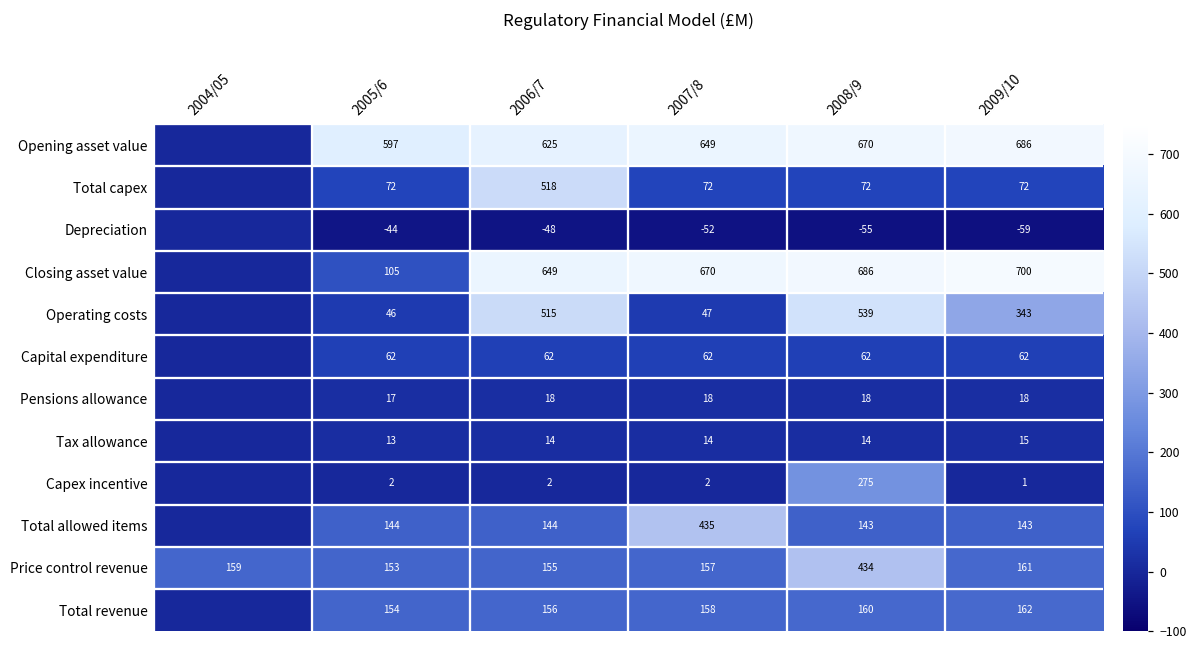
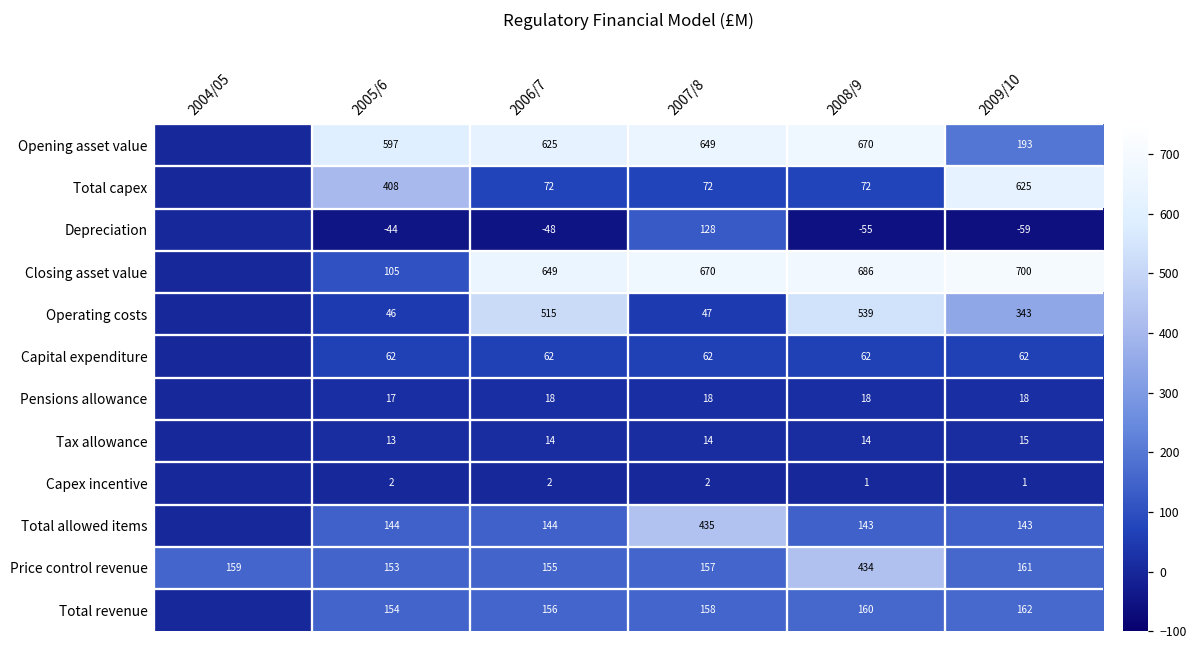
Opening asset value, 2009/10: 686 -> 193
Total capex, 2005/6: 72 -> 408
Total capex, 2006/7: 518 -> 72
Total capex, 2009/10: 72 -> 625
Depreciation, 2007/8: -52 -> 128
Capex incentive, 2008/9: 275 -> 1
